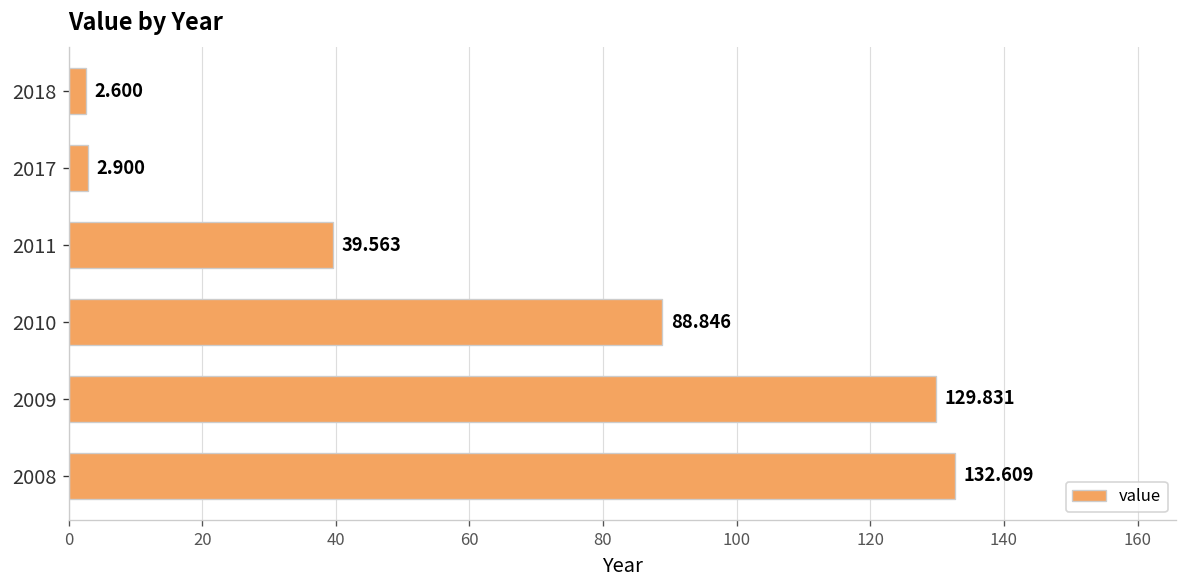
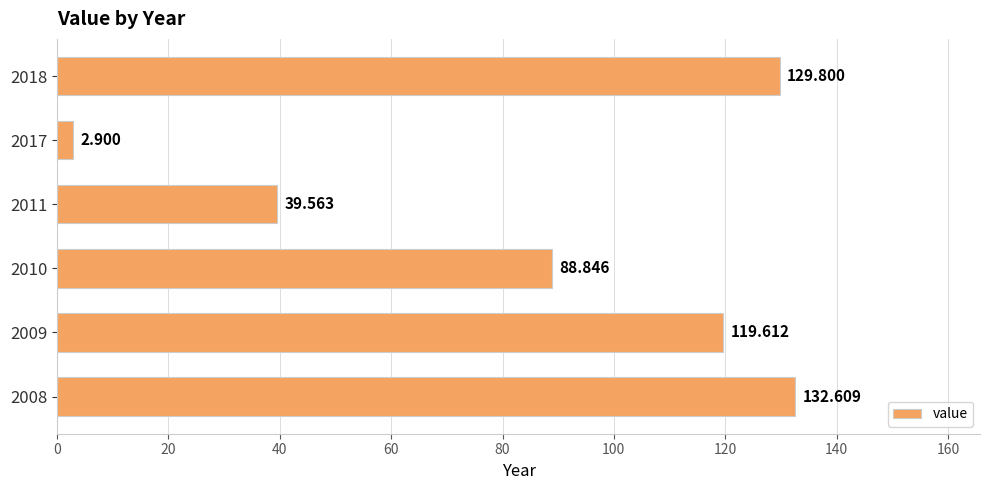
2018: 2.600 -> 129.800
2009: 129.831 -> 119.612
